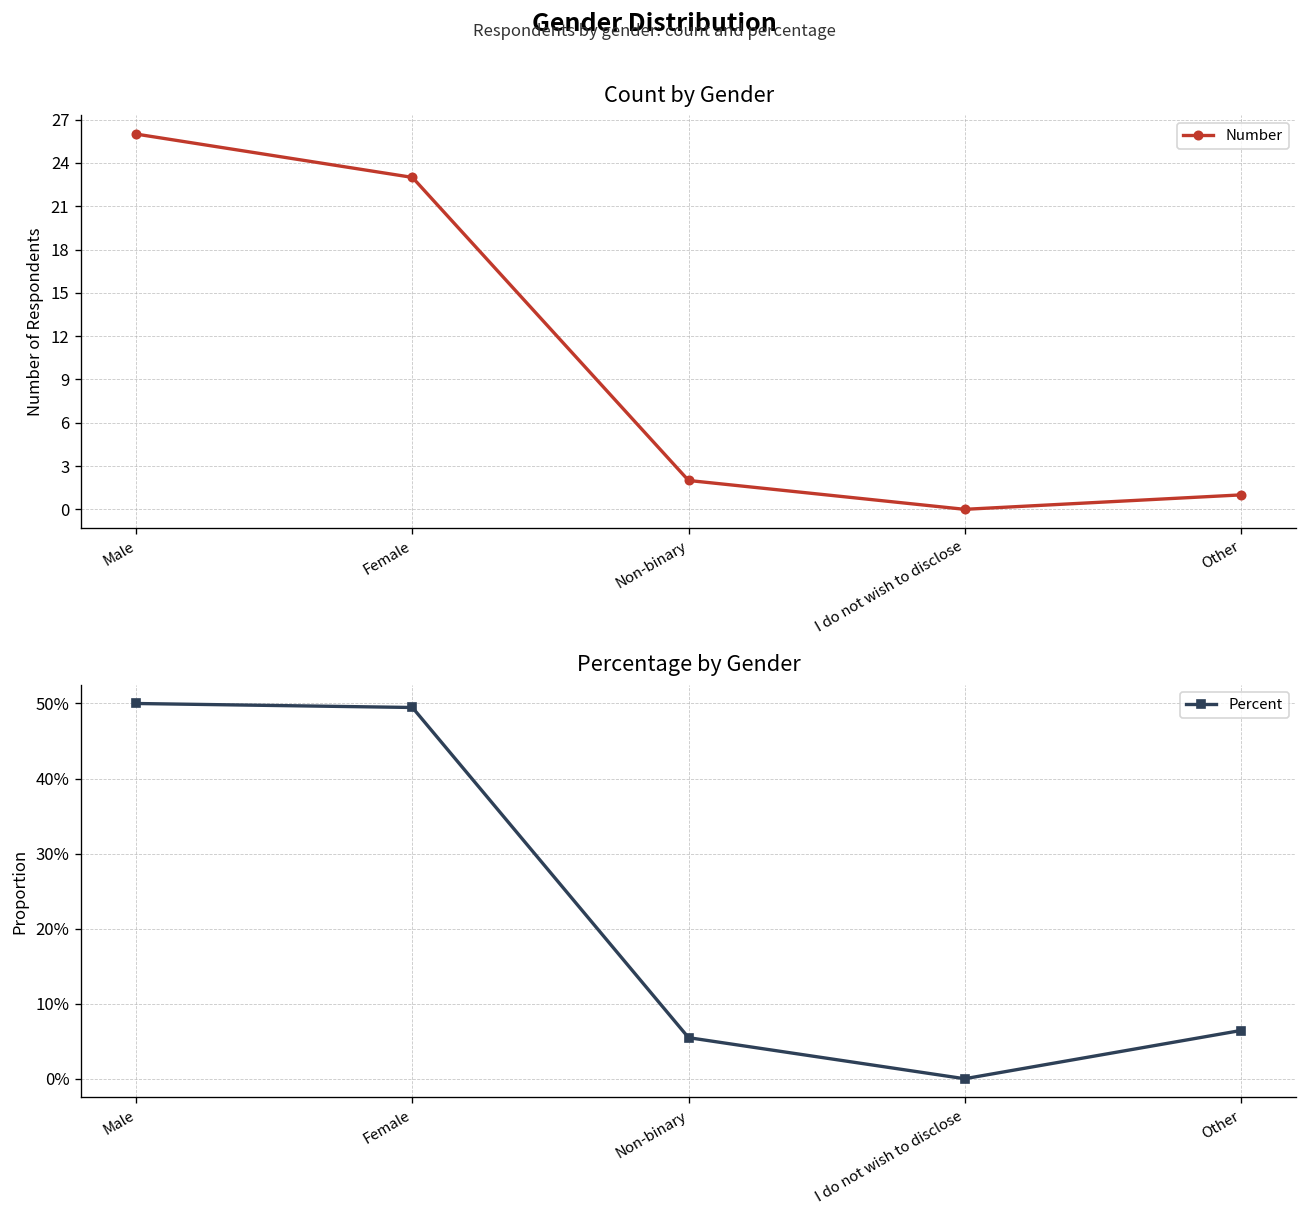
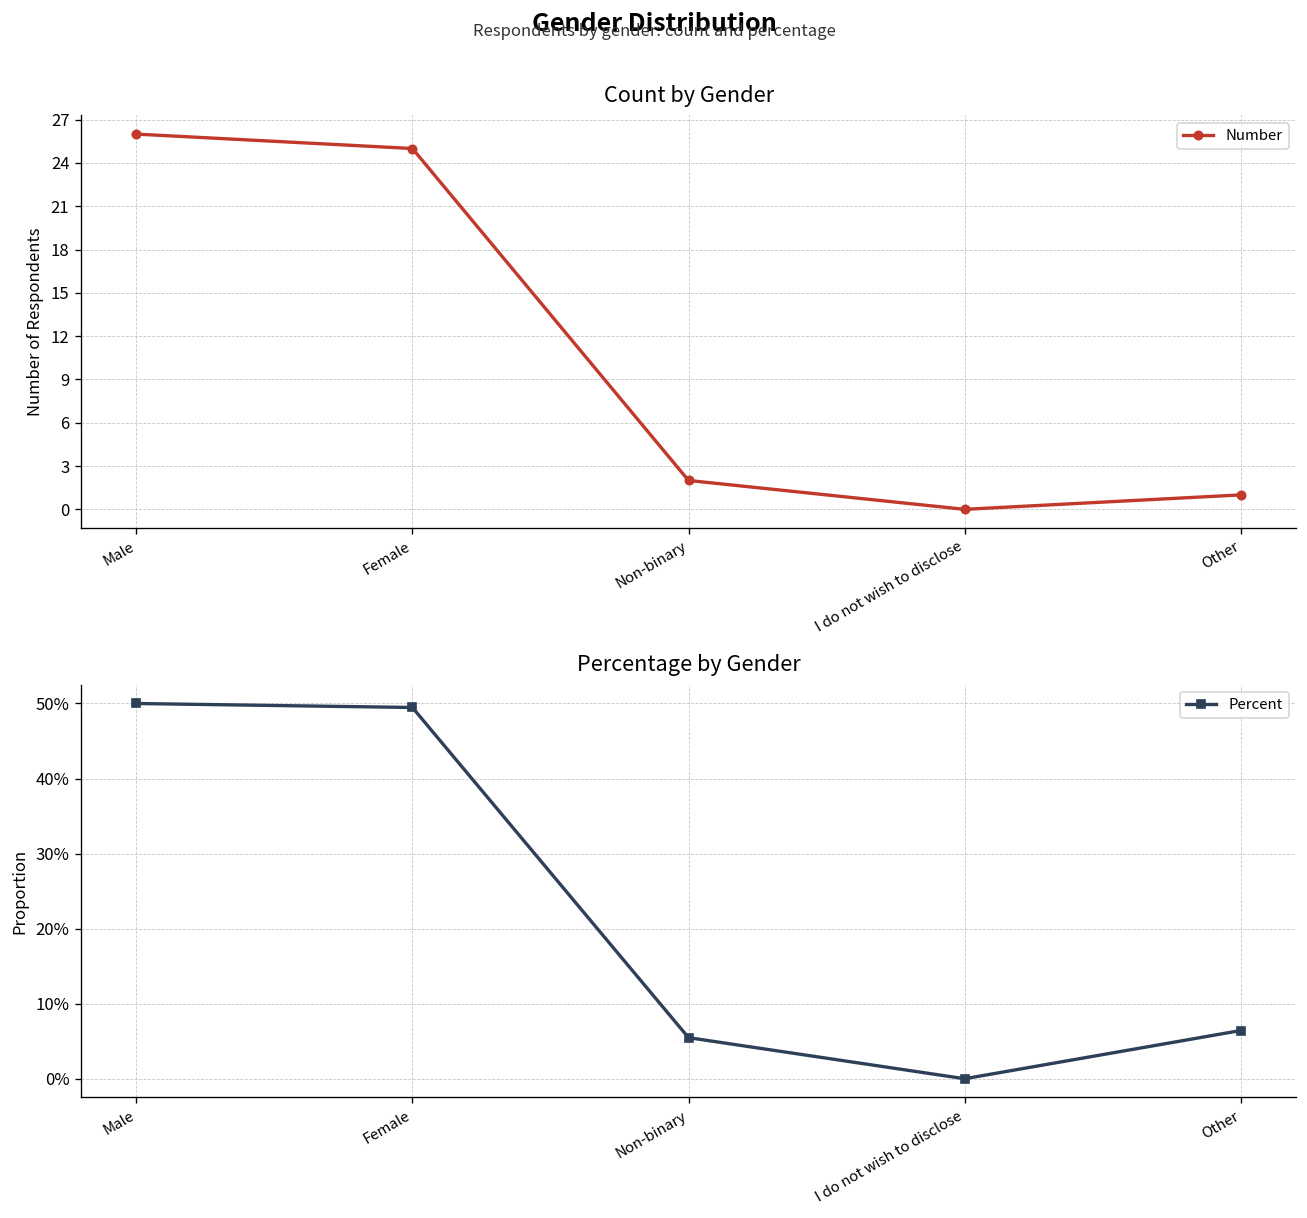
Count by Gender, Female: 23 -> 25
